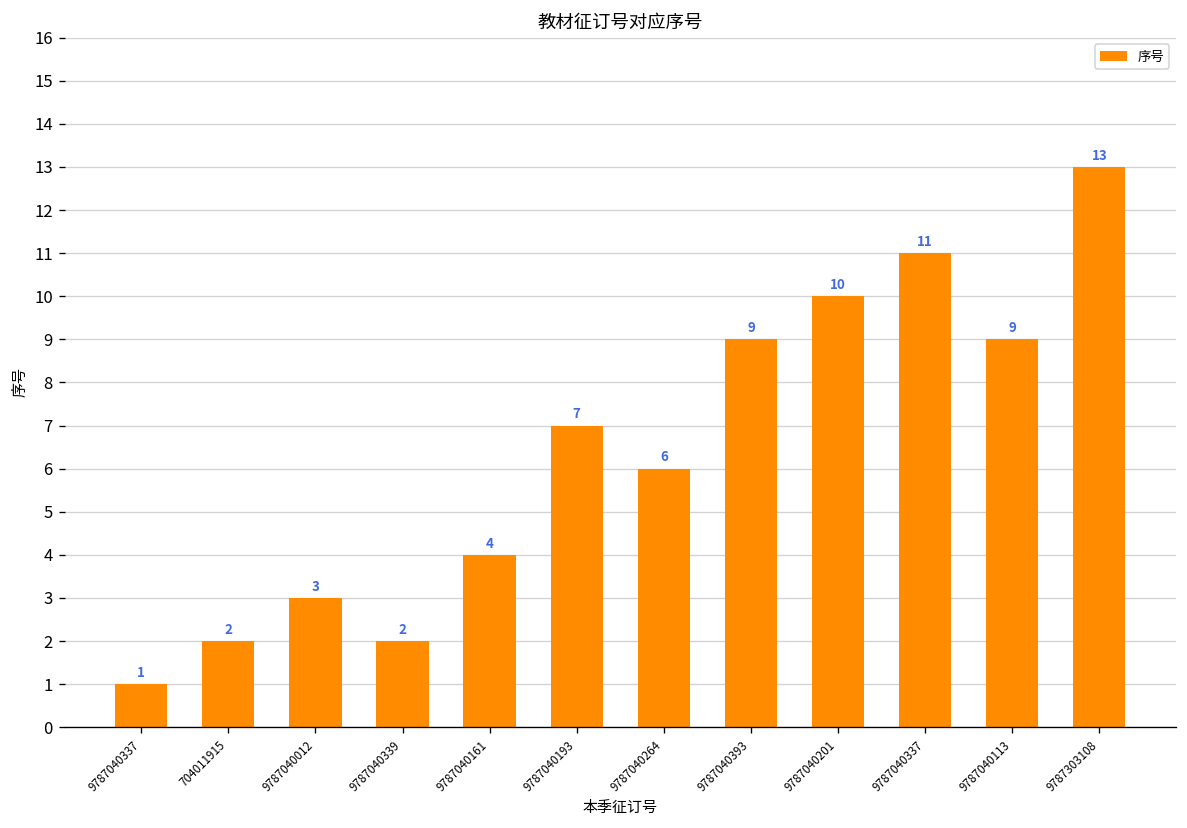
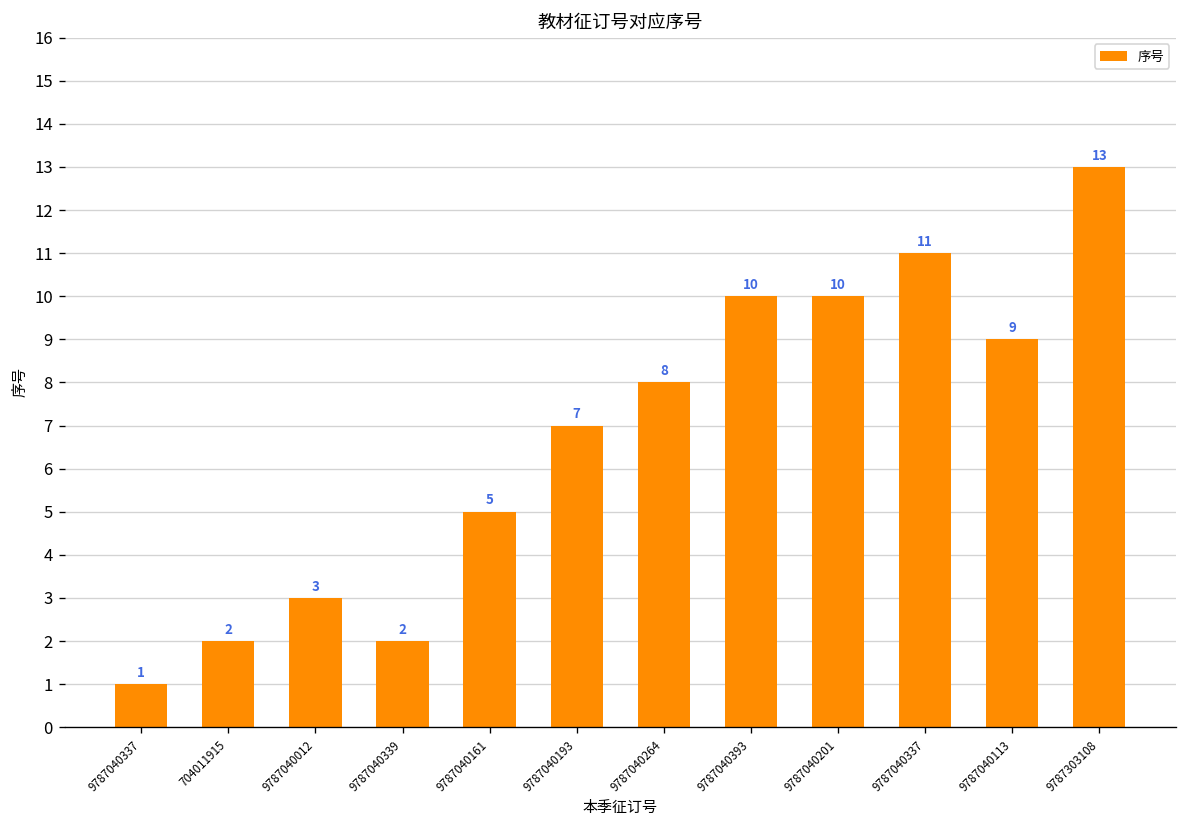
9787040161: 4 -> 5
9787040264: 6 -> 8
9787040393: 9 -> 10
